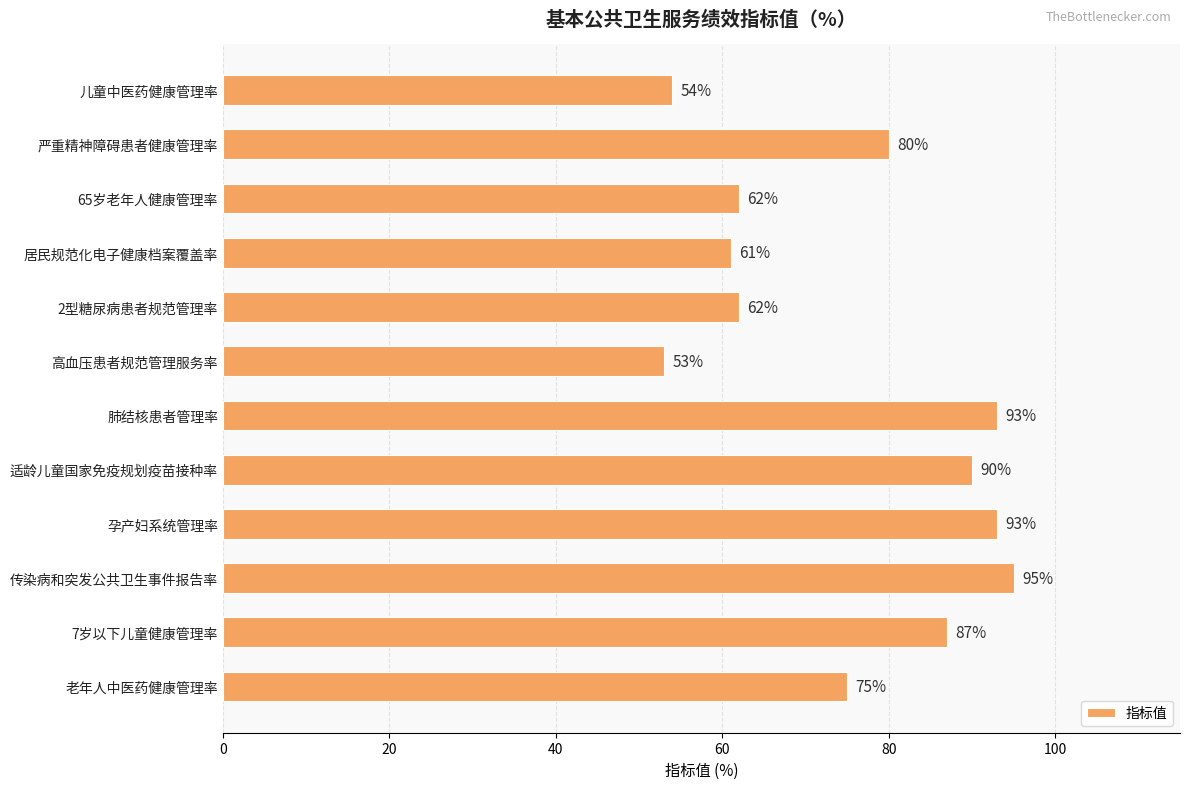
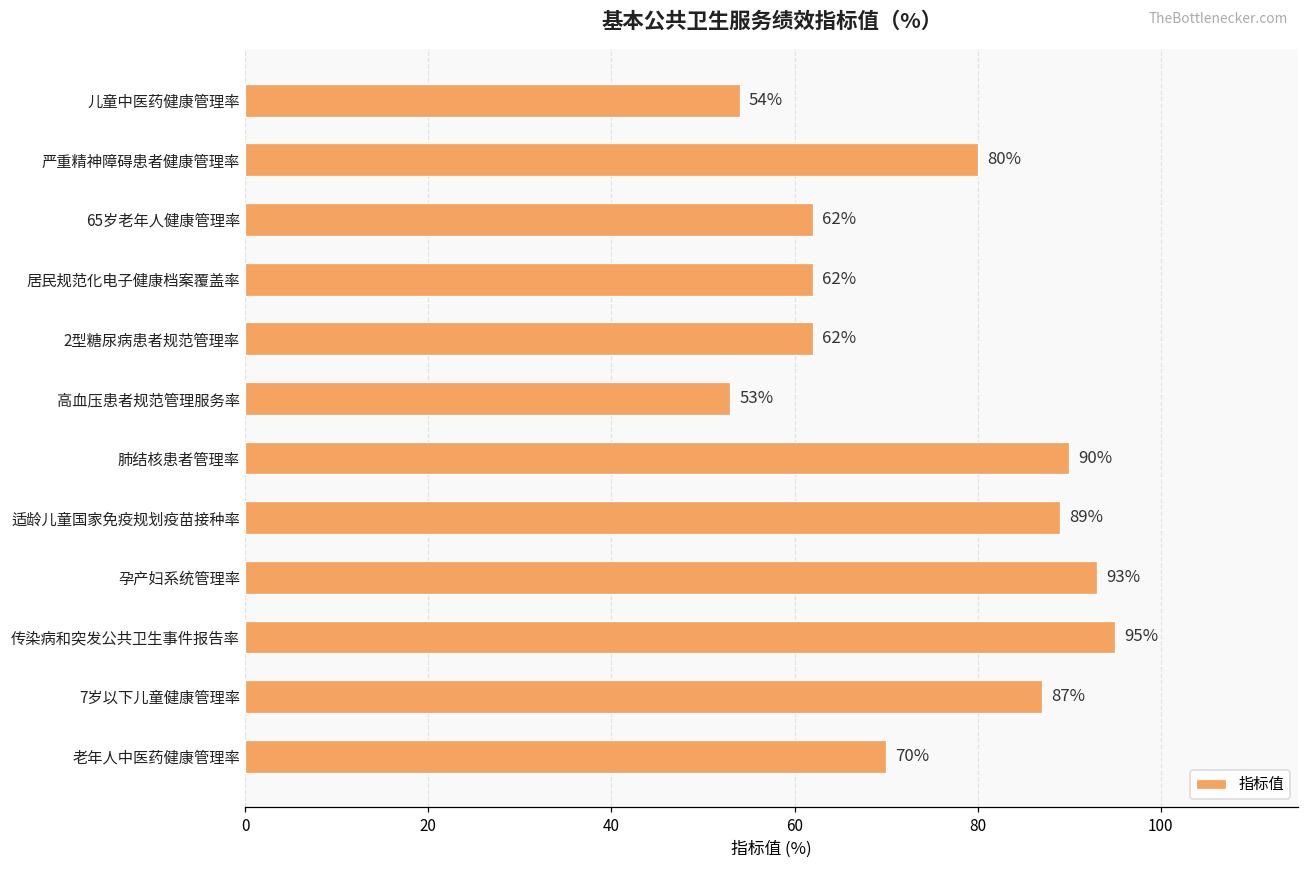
居民规范化电子健康档案覆盖率: 61% -> 62%
肺结核患者管理率: 93% -> 90%
适龄儿童国家免疫规划疫苗接种率: 90% -> 89%
老年人中医药健康管理率: 75% -> 70%
